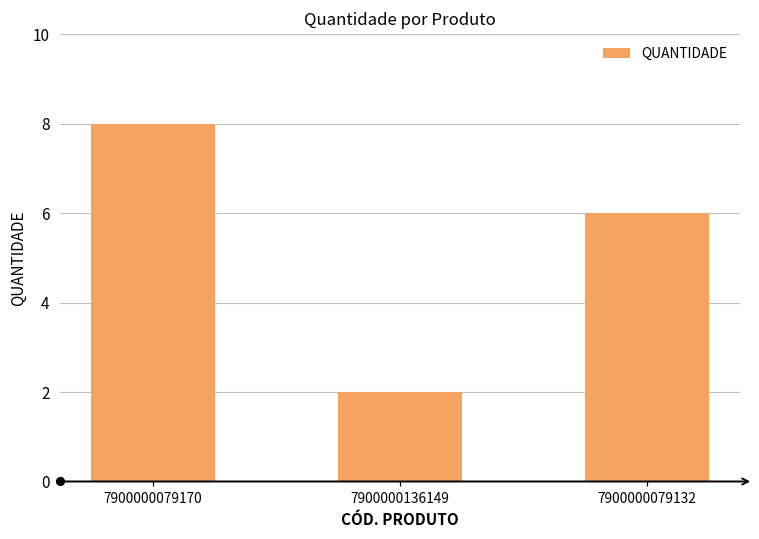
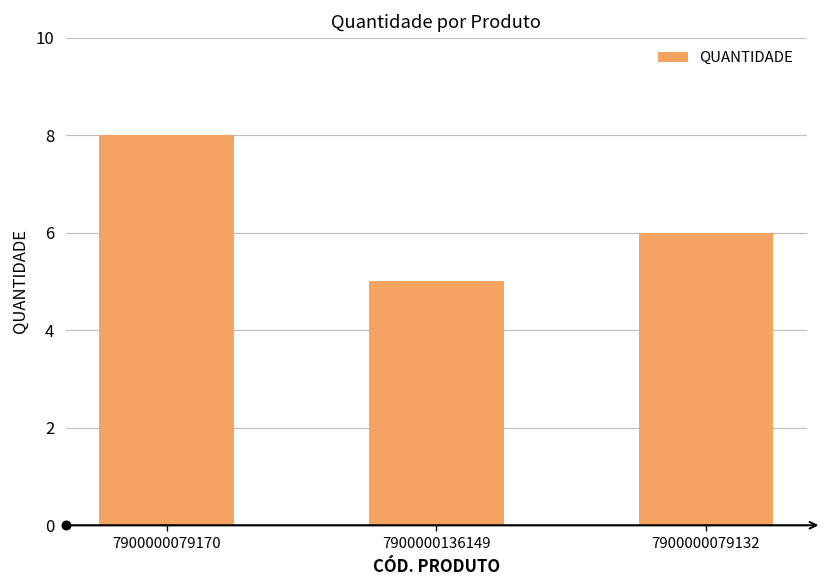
7900000136149: 2 -> 5
